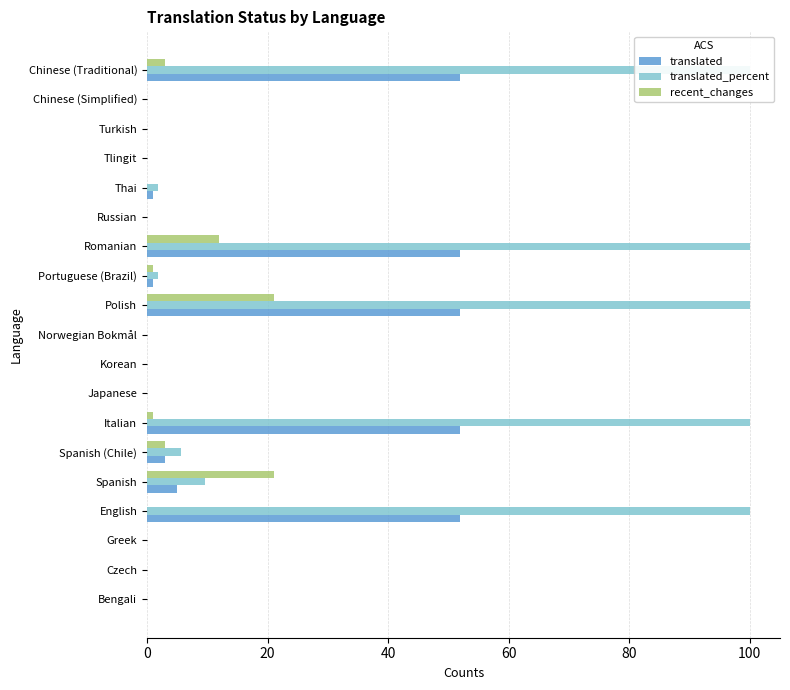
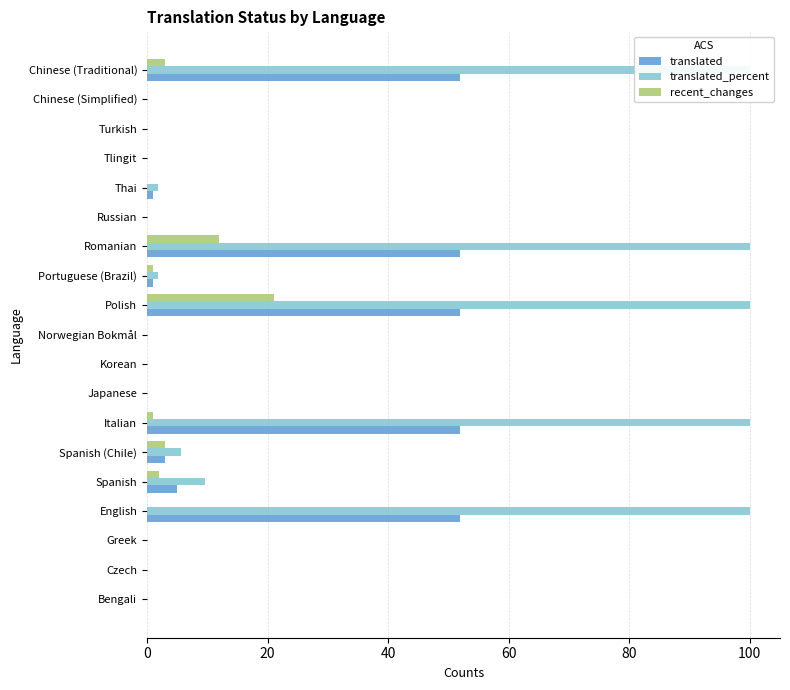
recent_changes, Spanish: 21 -> 2
